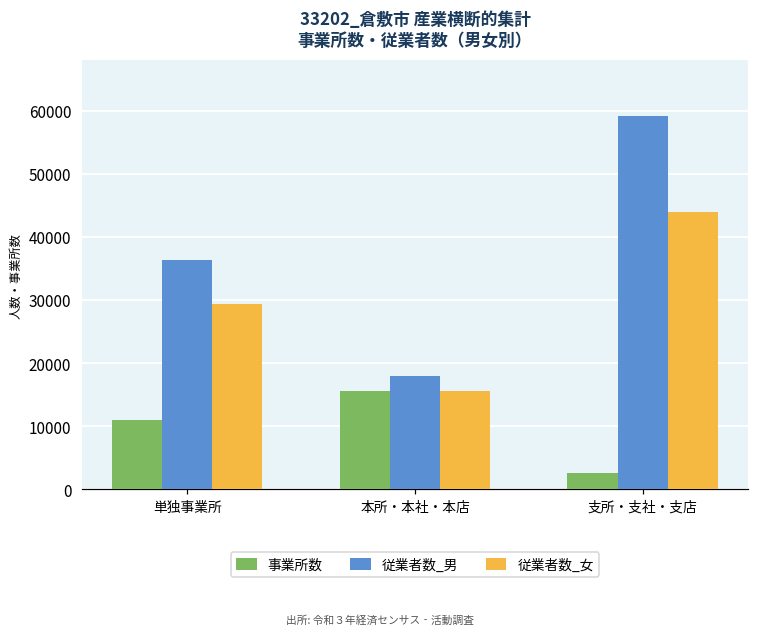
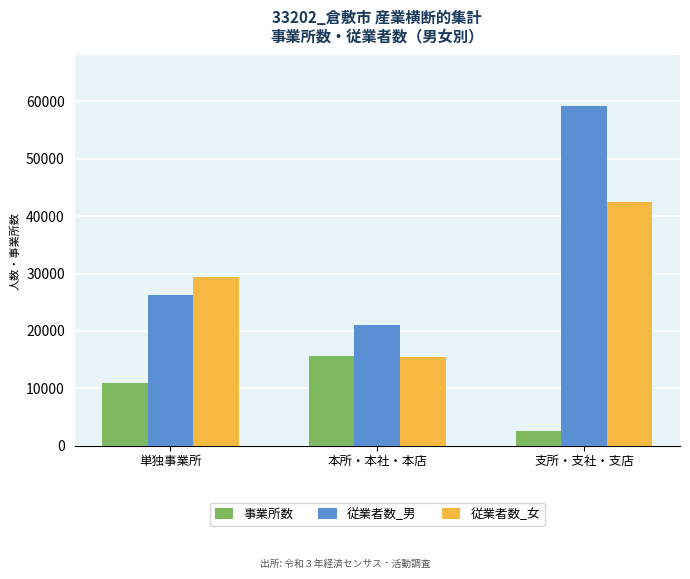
従業者数_男, 単独事業所: 36000 -> 26000
従業者数_男, 本所・本社・本店: 18000 -> 21000
従業者数_女, 支所・支社・支店: 44000 -> 42000
